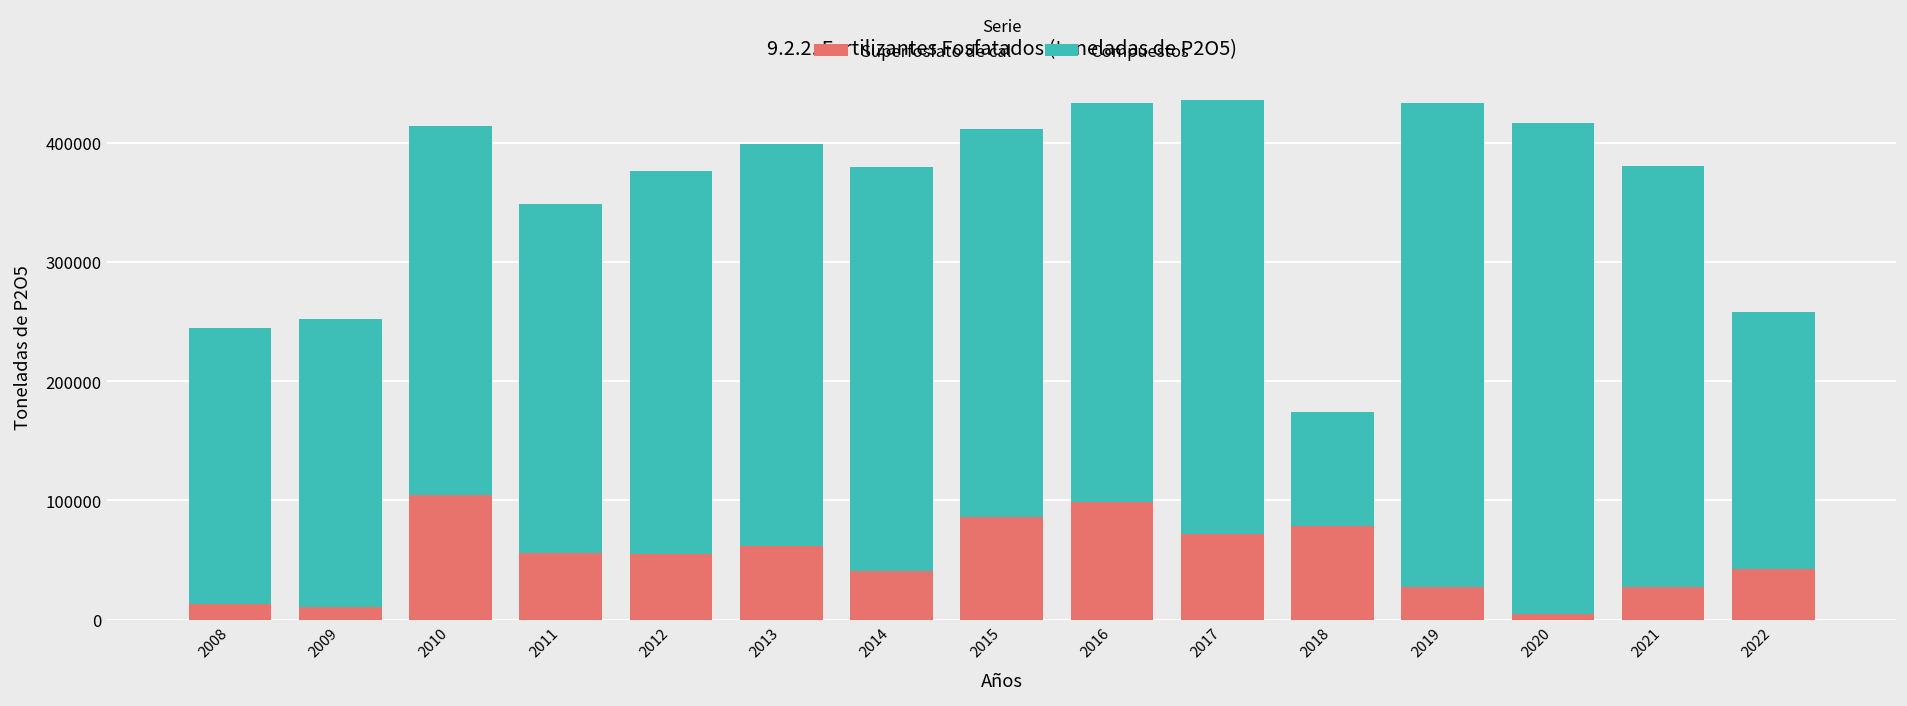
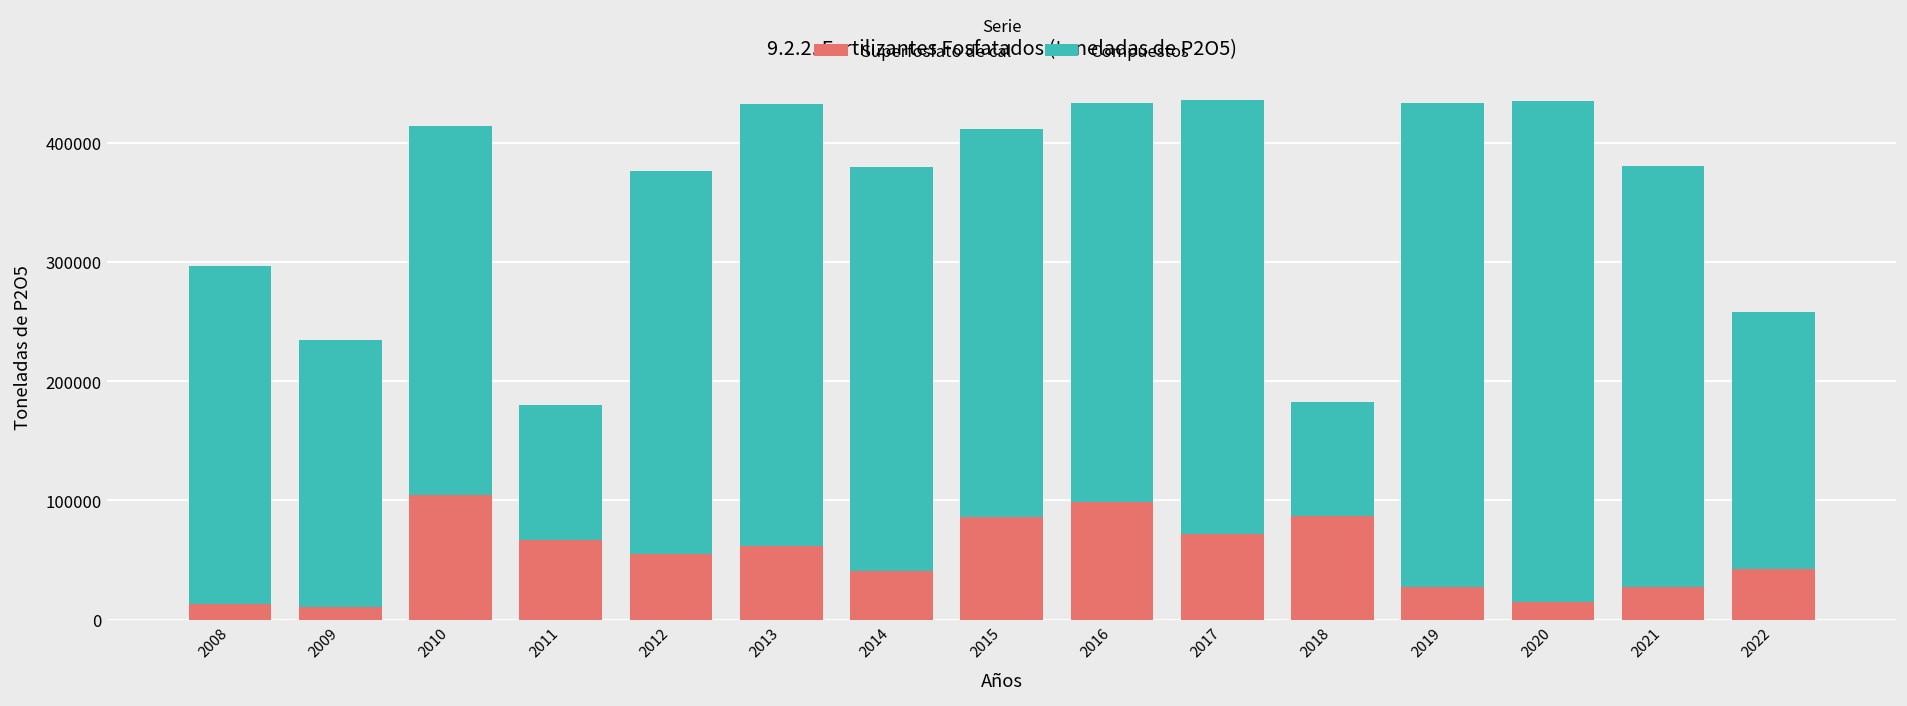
Compuestos, 2008: 230000 -> 280000
Compuestos, 2009: 240000 -> 220000
Superfosfato de cal, 2011: 60000 -> 70000
Compuestos, 2011: 290000 -> 110000
Compuestos, 2013: 340000 -> 370000
Superfosfato de cal, 2018: 80000 -> 90000
Superfosfato de cal, 2020: 0 -> 10000
Compuestos, 2020: 410000 -> 420000
